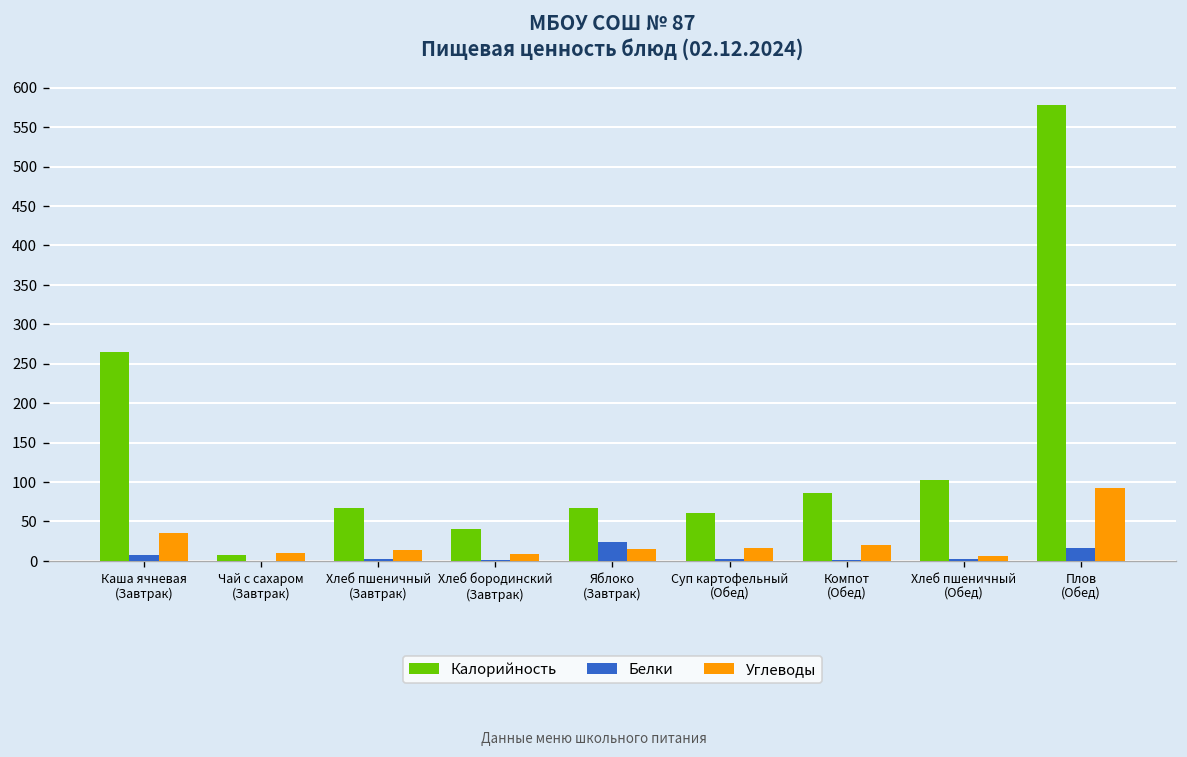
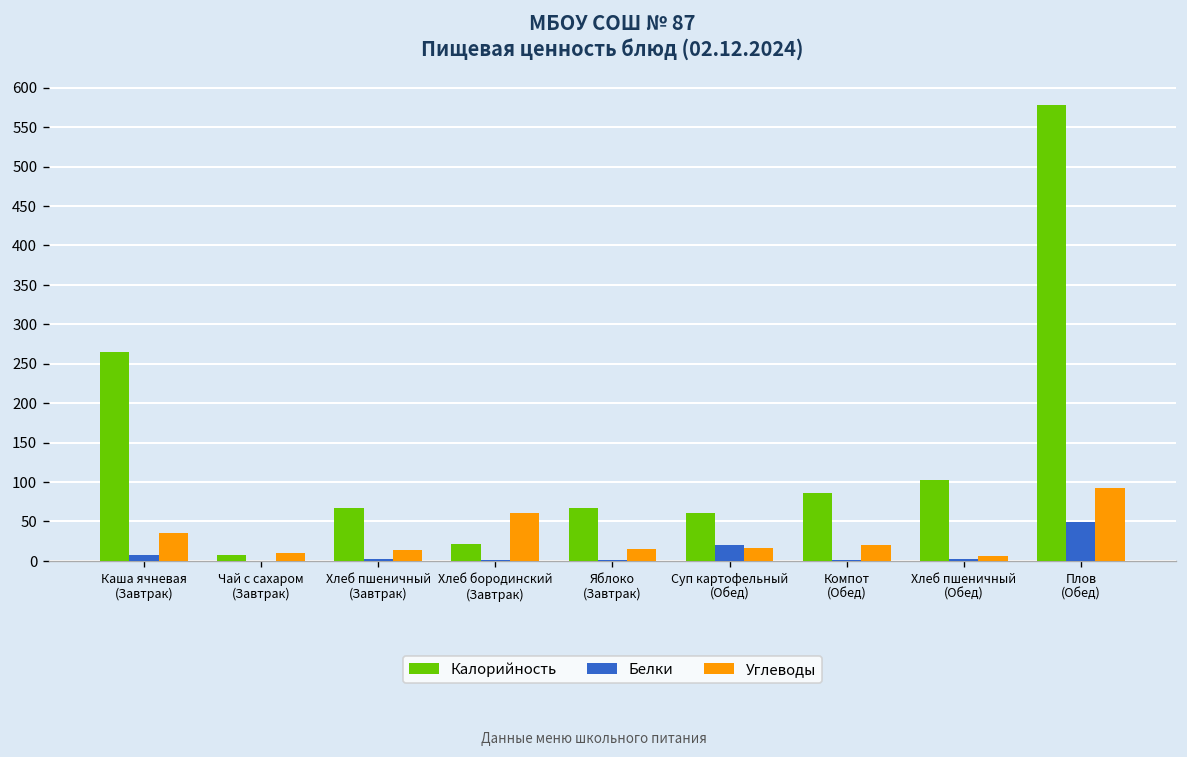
Калорийность, Хлеб бородинский (Завтрак): 40 -> 20
Углеводы, Хлеб бородинский (Завтрак): 10 -> 60
Белки, Яблоко (Завтрак): 20 -> 0
Белки, Суп картофельный (Обед): 0 -> 20
Белки, Плов (Обед): 20 -> 50
